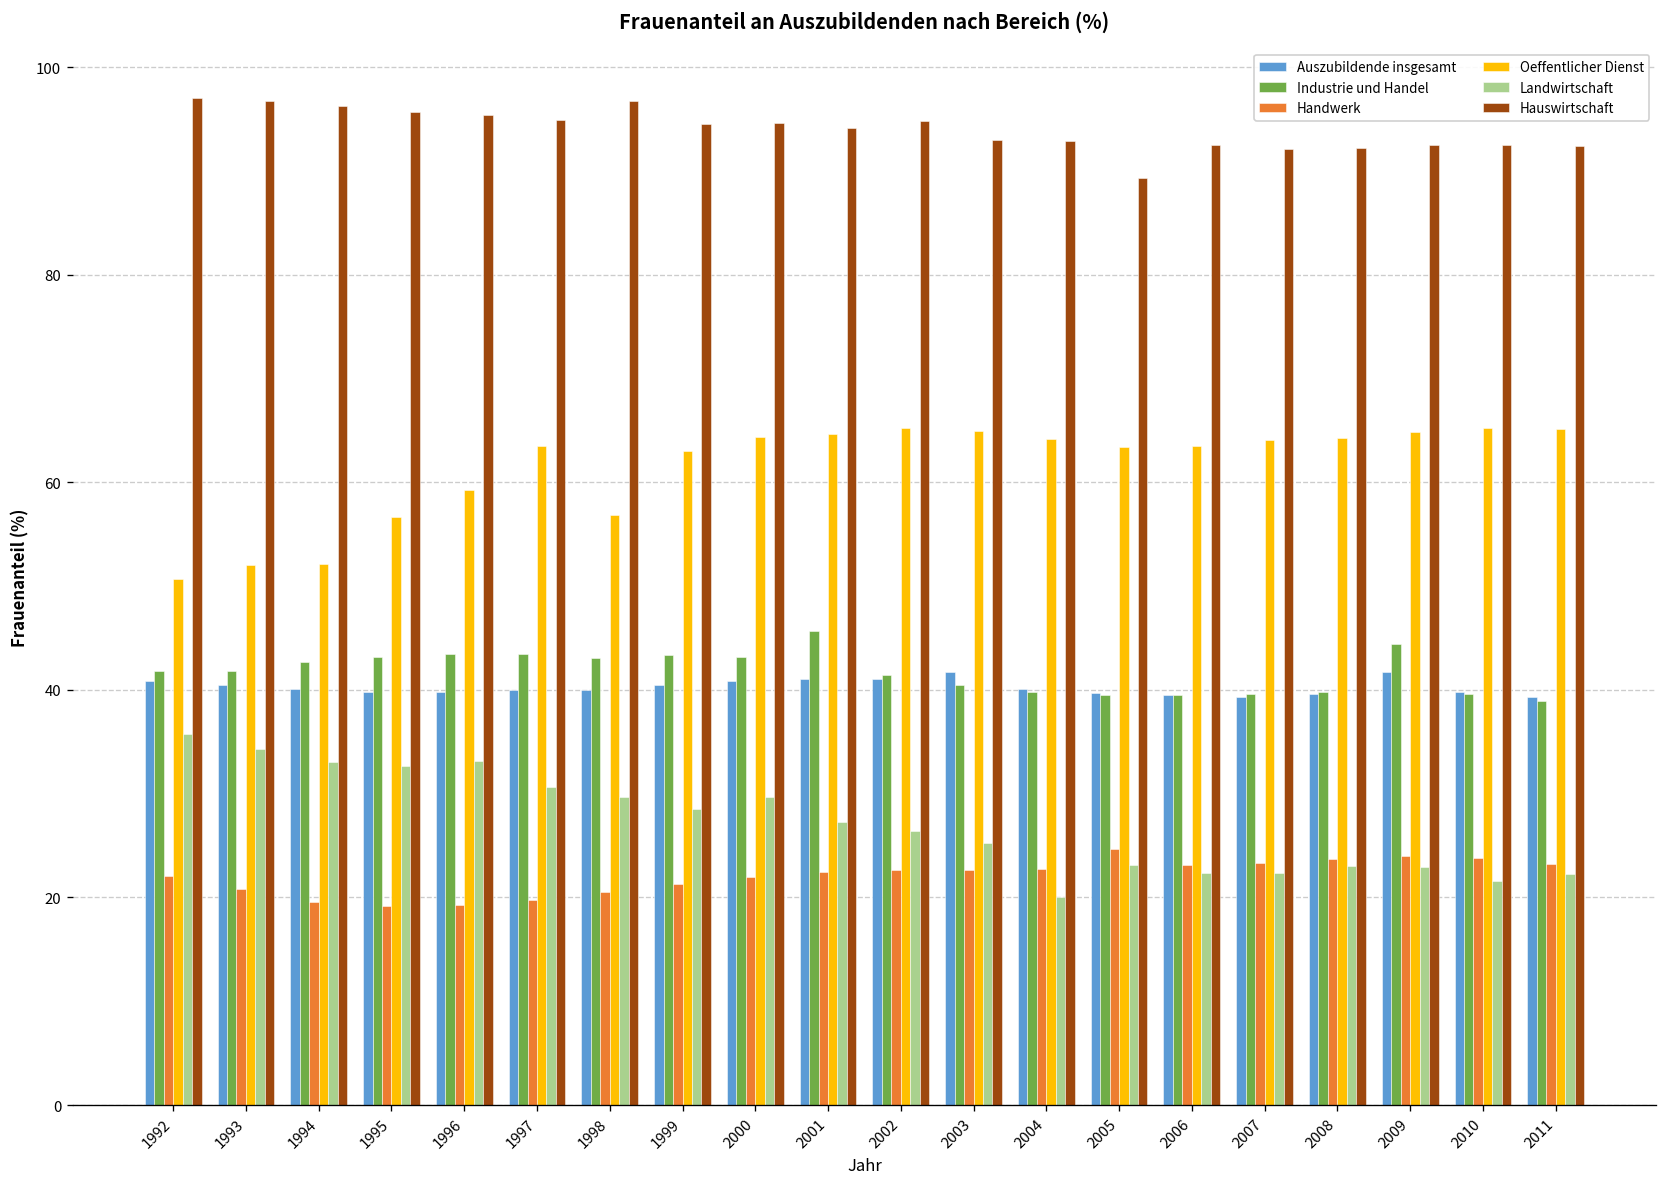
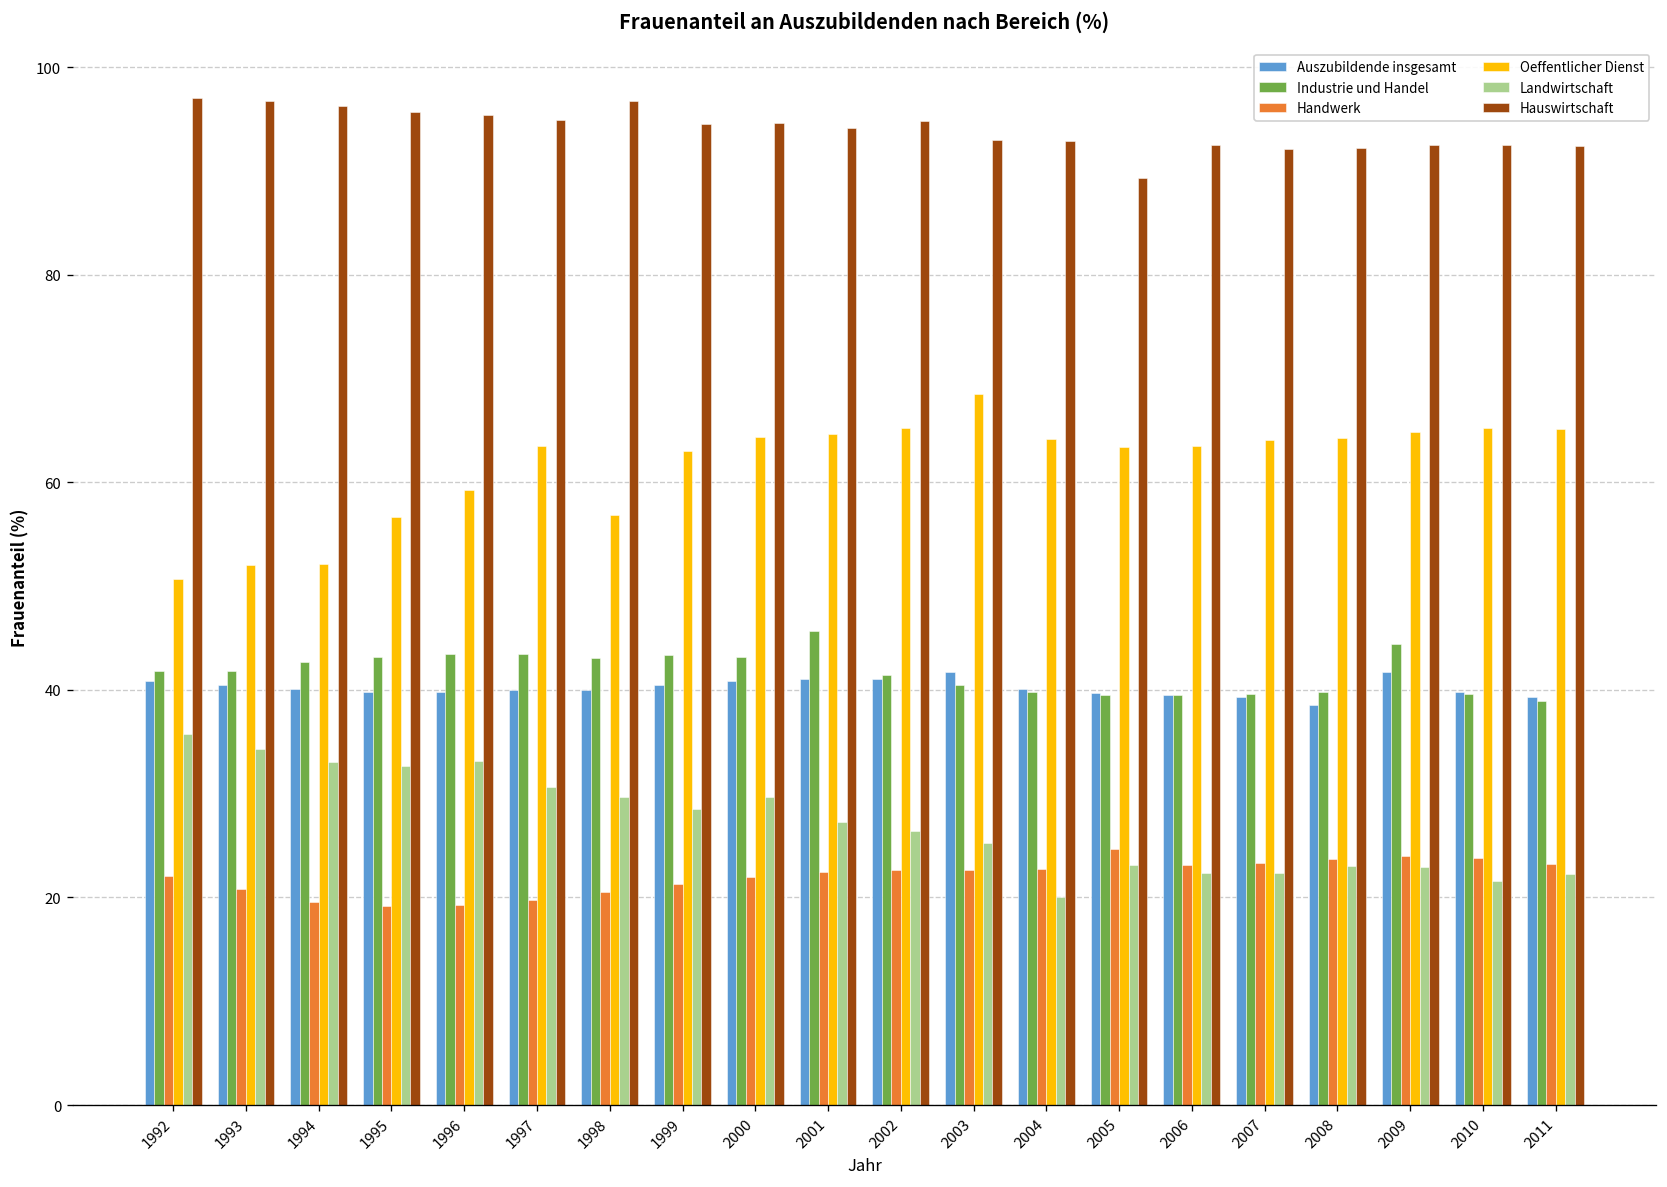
Oeffentlicher Dienst, 2003: 65 -> 69
Auszubildende insgesamt, 2008: 40 -> 39
